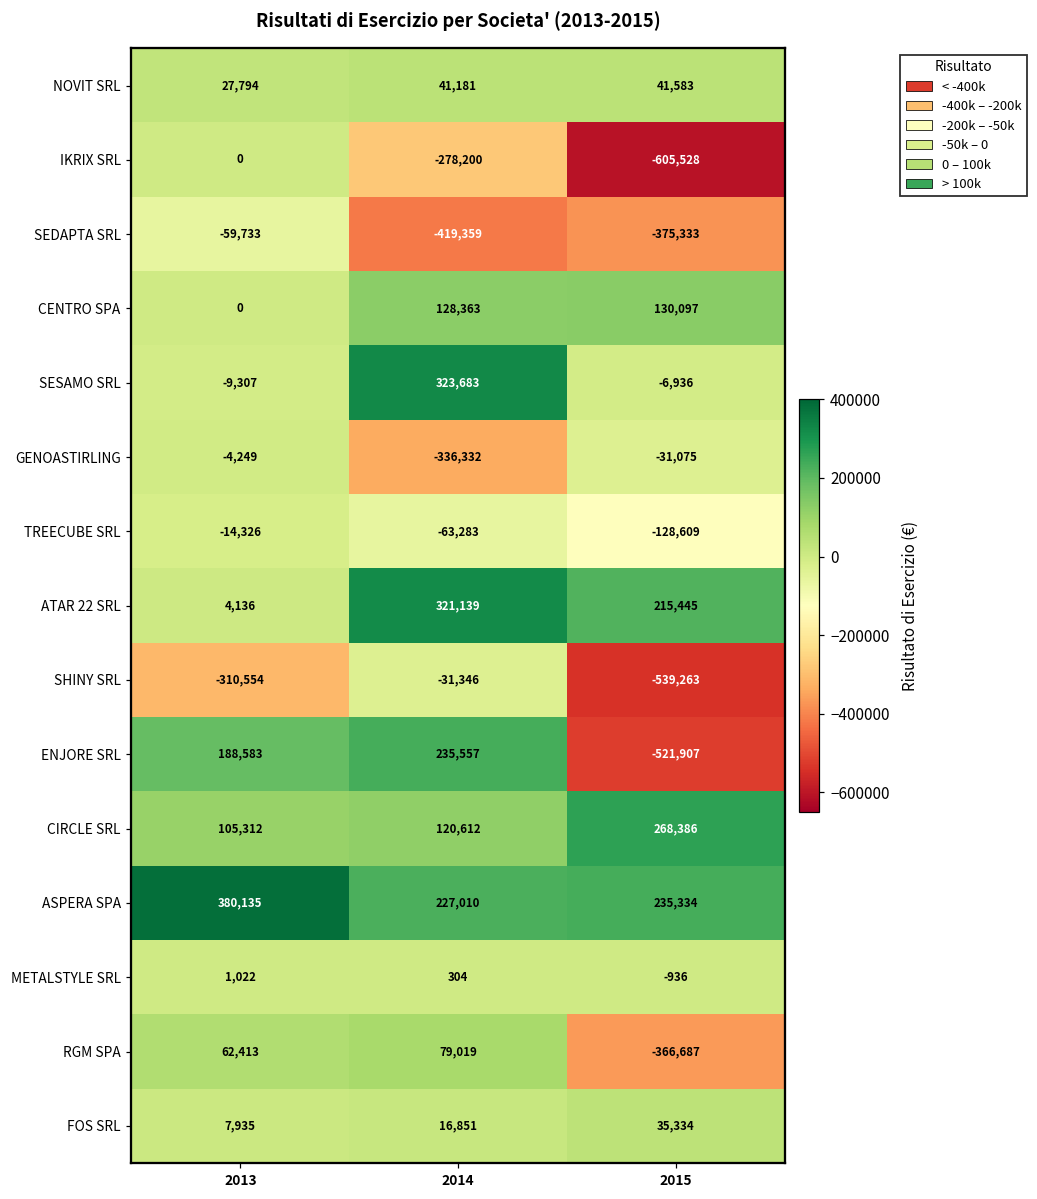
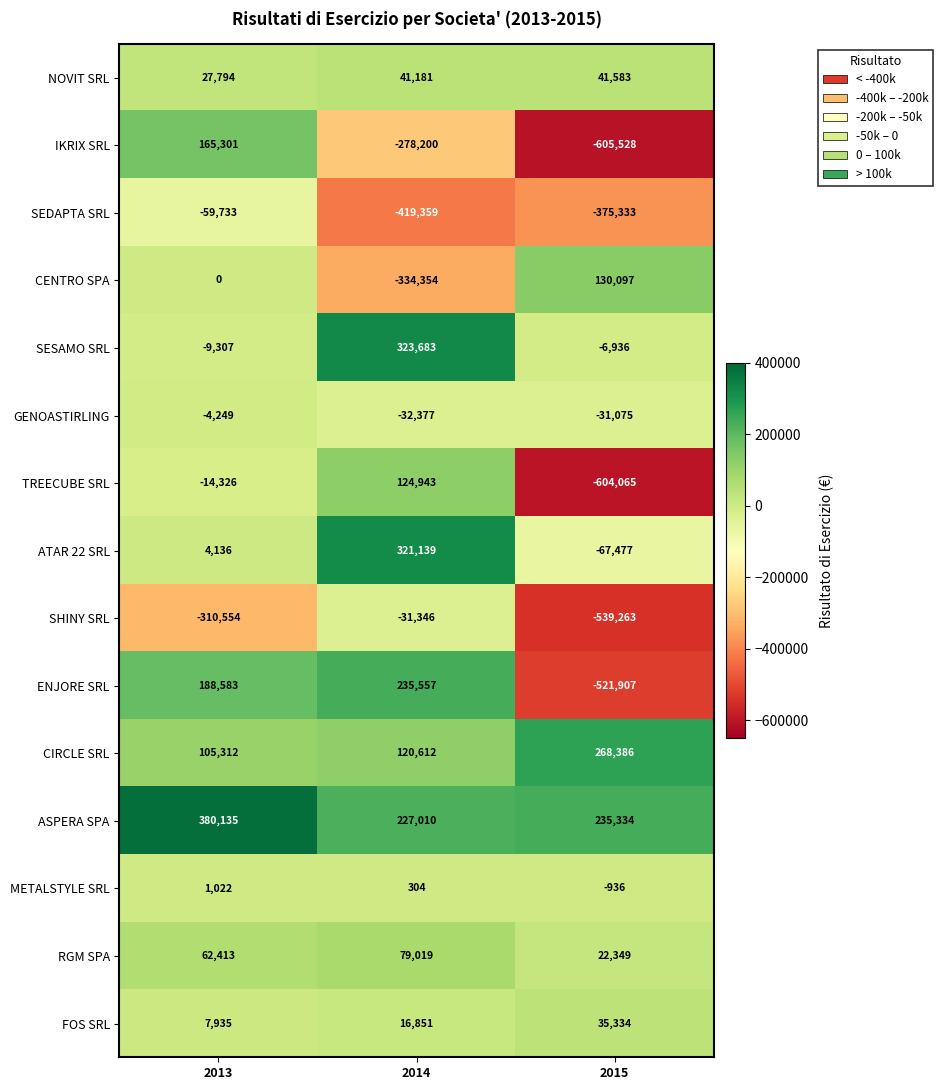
IKRIX SRL, 2013: 0 -> 165,301
CENTRO SPA, 2014: 128,363 -> -334,354
GENOASTIRLING, 2014: -336,332 -> -32,377
TREECUBE SRL, 2014: -63,283 -> 124,943
TREECUBE SRL, 2015: -128,609 -> -604,065
ATAR 22 SRL, 2015: 215,445 -> -67,477
RGM SPA, 2015: -366,687 -> 22,349
